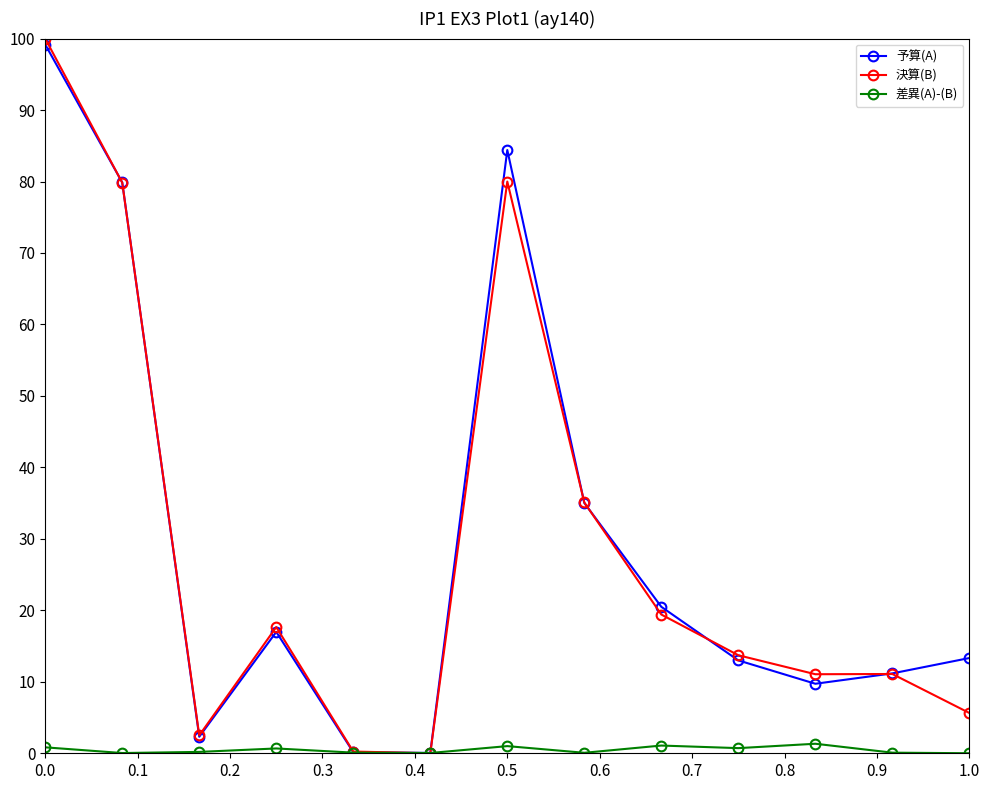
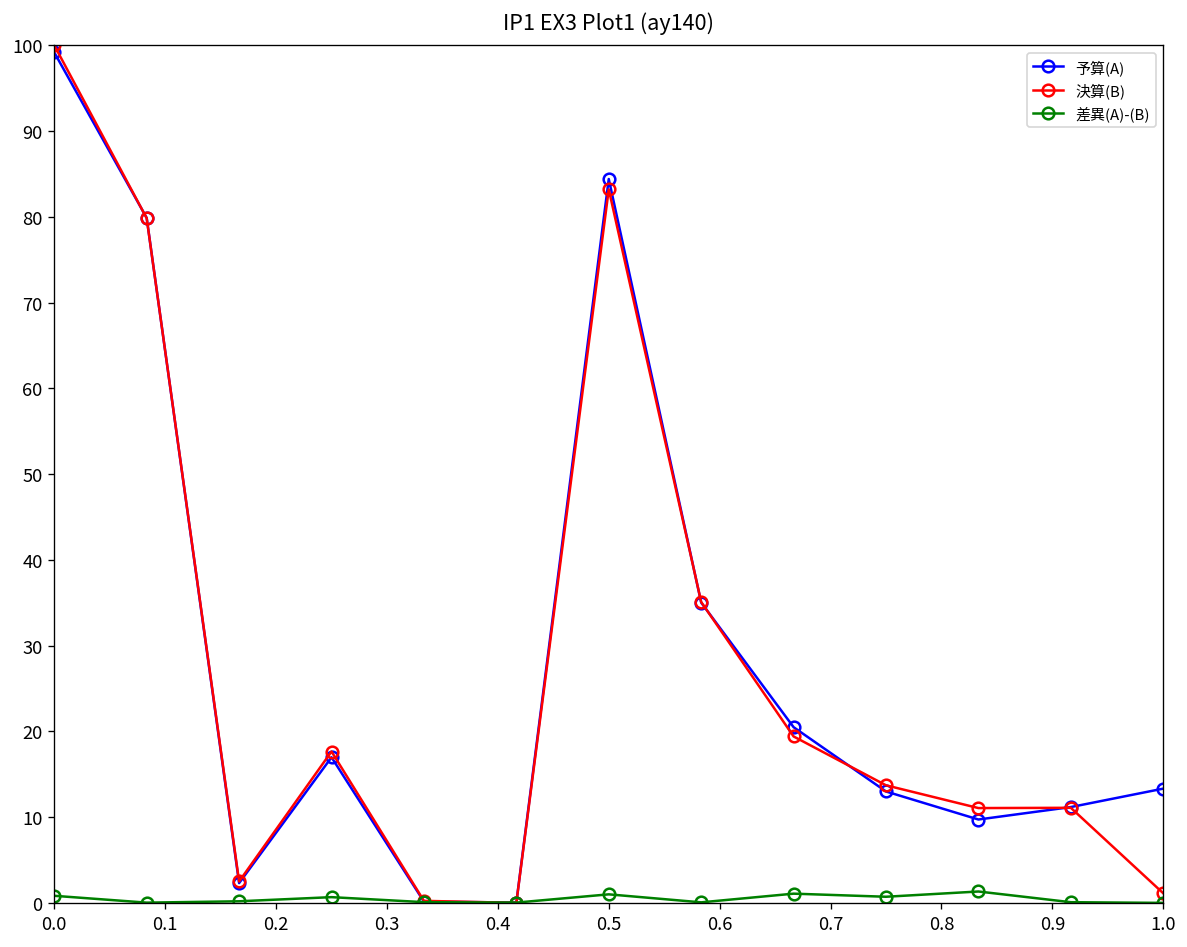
決算(B), 0.5: 80 -> 83
決算(B), 1.0: 6 -> 1
